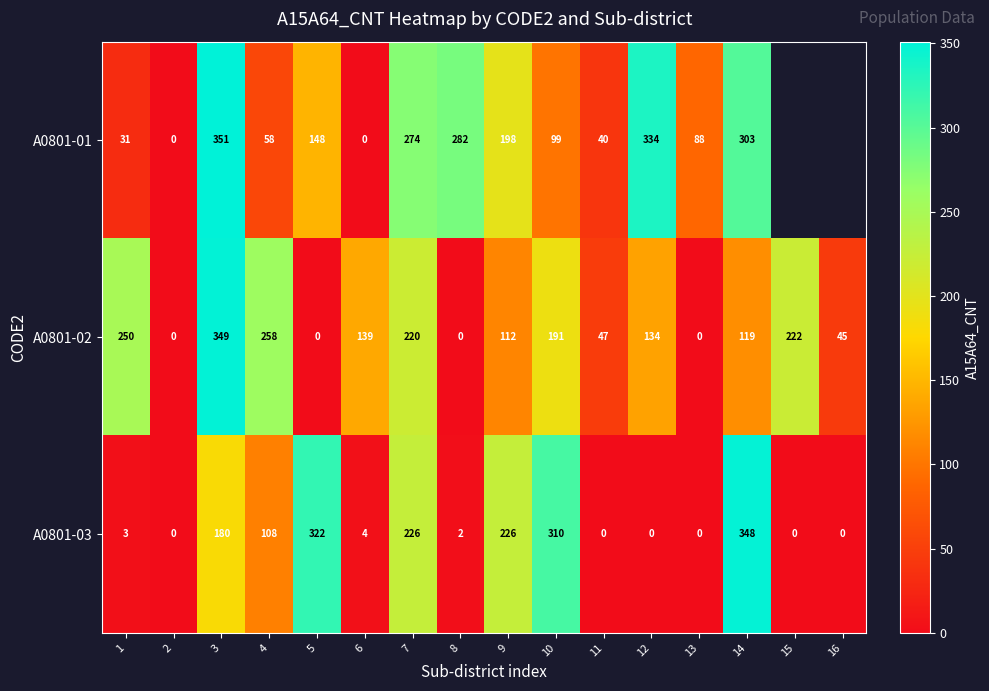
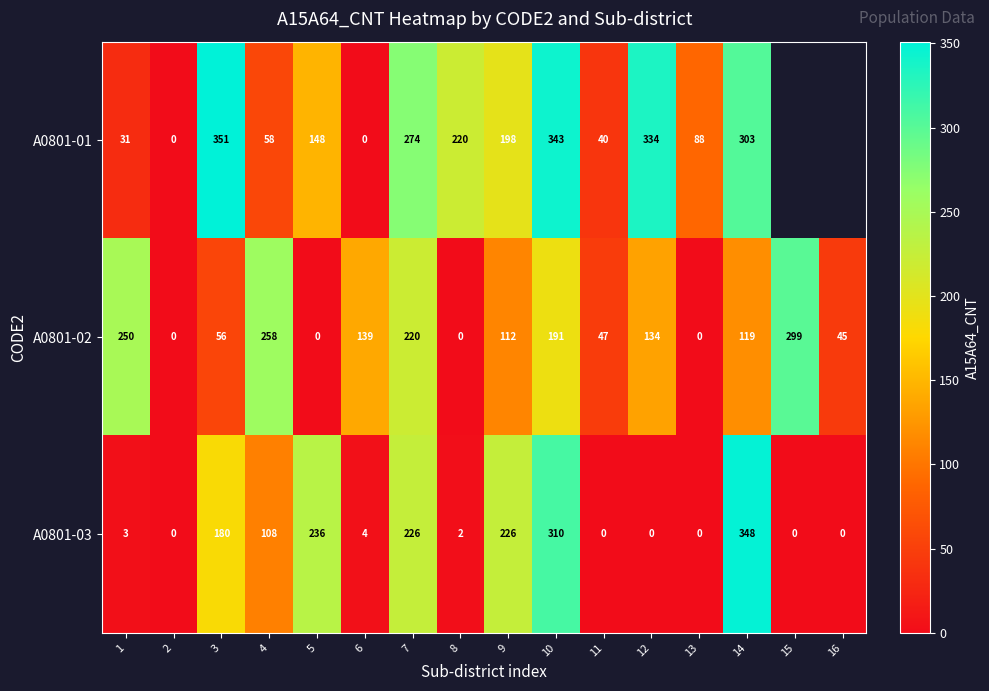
A0801-01, 8: 282 -> 220
A0801-01, 10: 99 -> 343
A0801-02, 3: 349 -> 56
A0801-02, 15: 222 -> 299
A0801-03, 5: 322 -> 236
